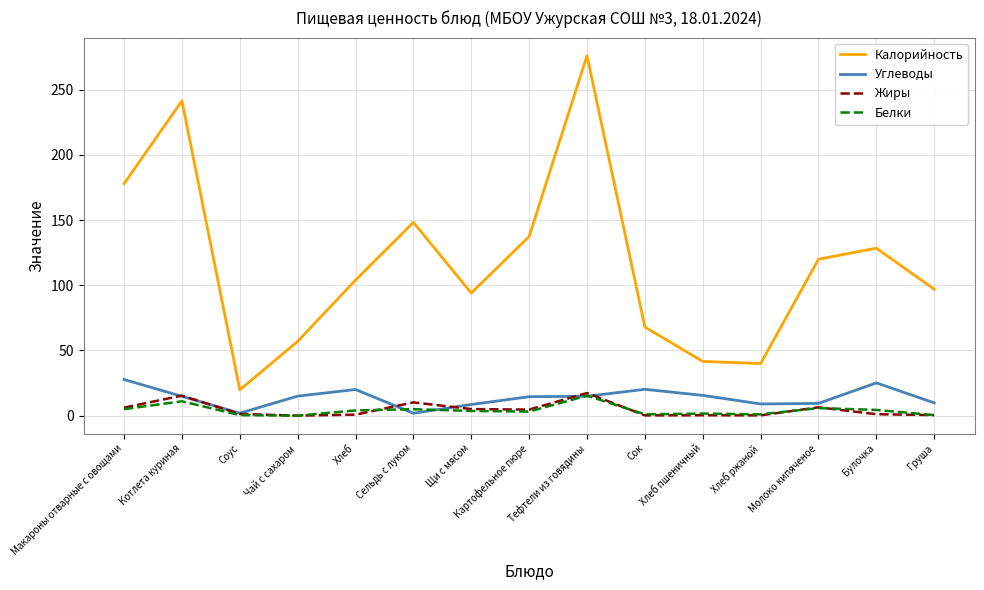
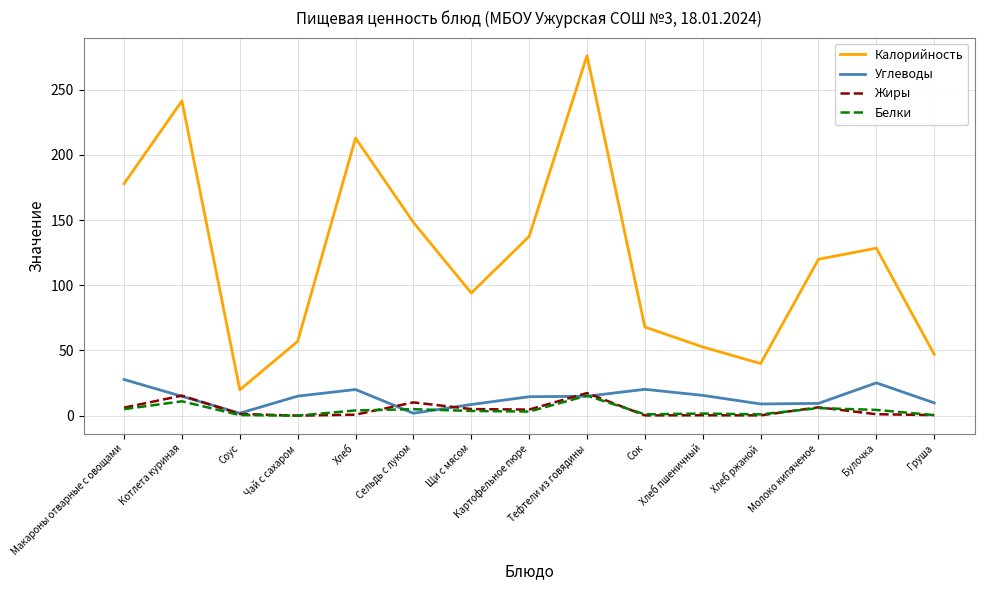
Калорийность, Хлеб: 104 -> 213
Калорийность, Хлеб пшеничный: 42 -> 53
Калорийность, Груша: 97 -> 47
